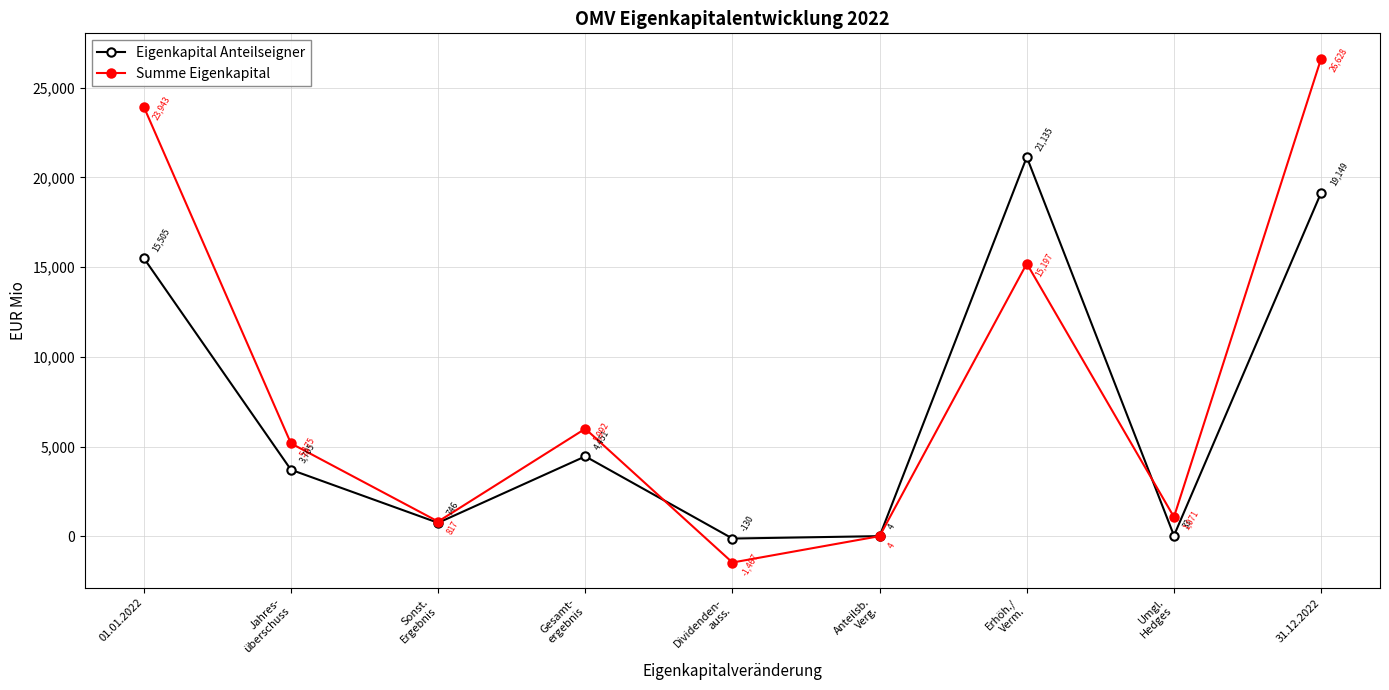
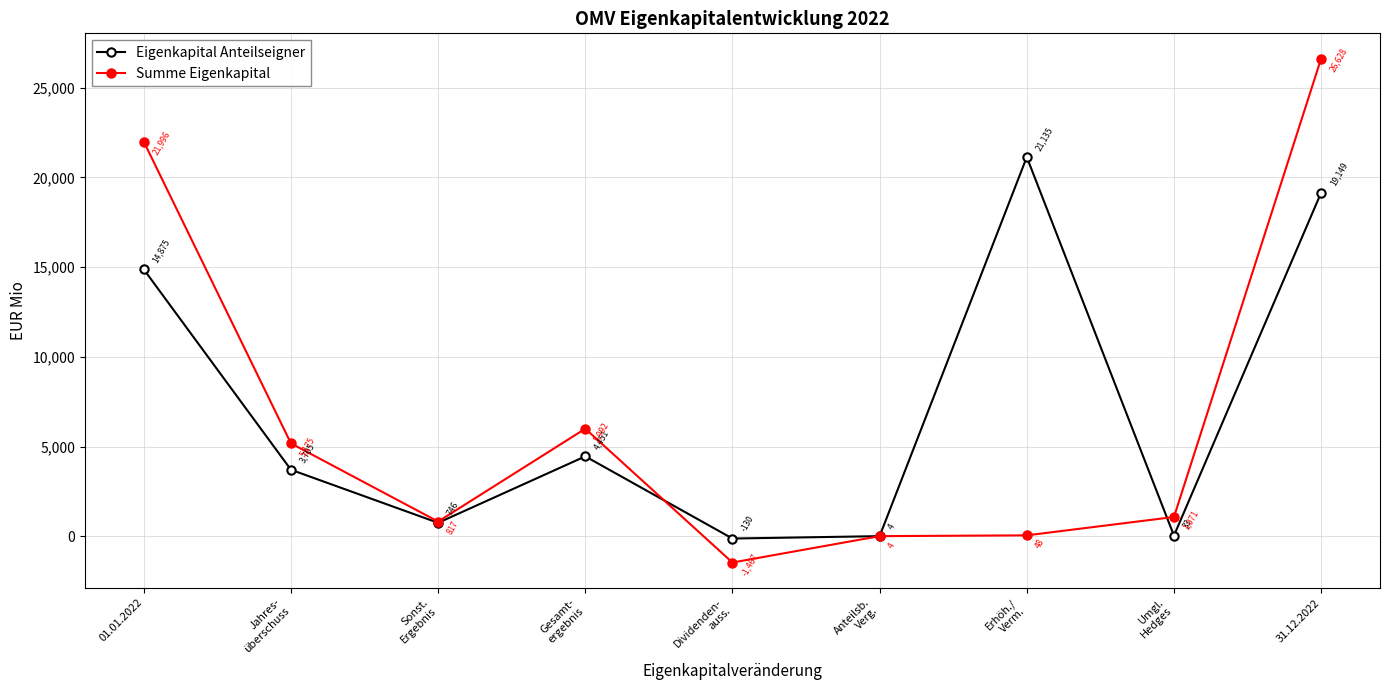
Eigenkapital Anteilseigner, 01.01.2022: 15,505 -> 14,875
Summe Eigenkapital, 01.01.2022: 23,943 -> 21,996
Summe Eigenkapital, Erhöh./ Verm.: 15,197 -> 48
